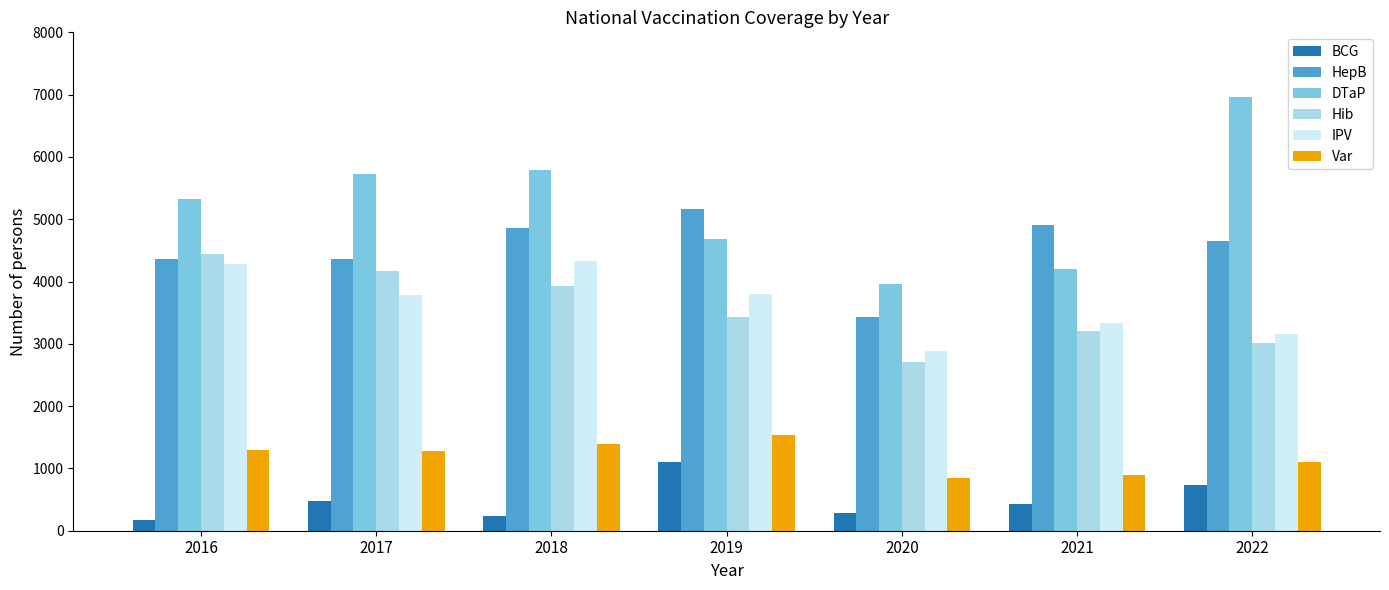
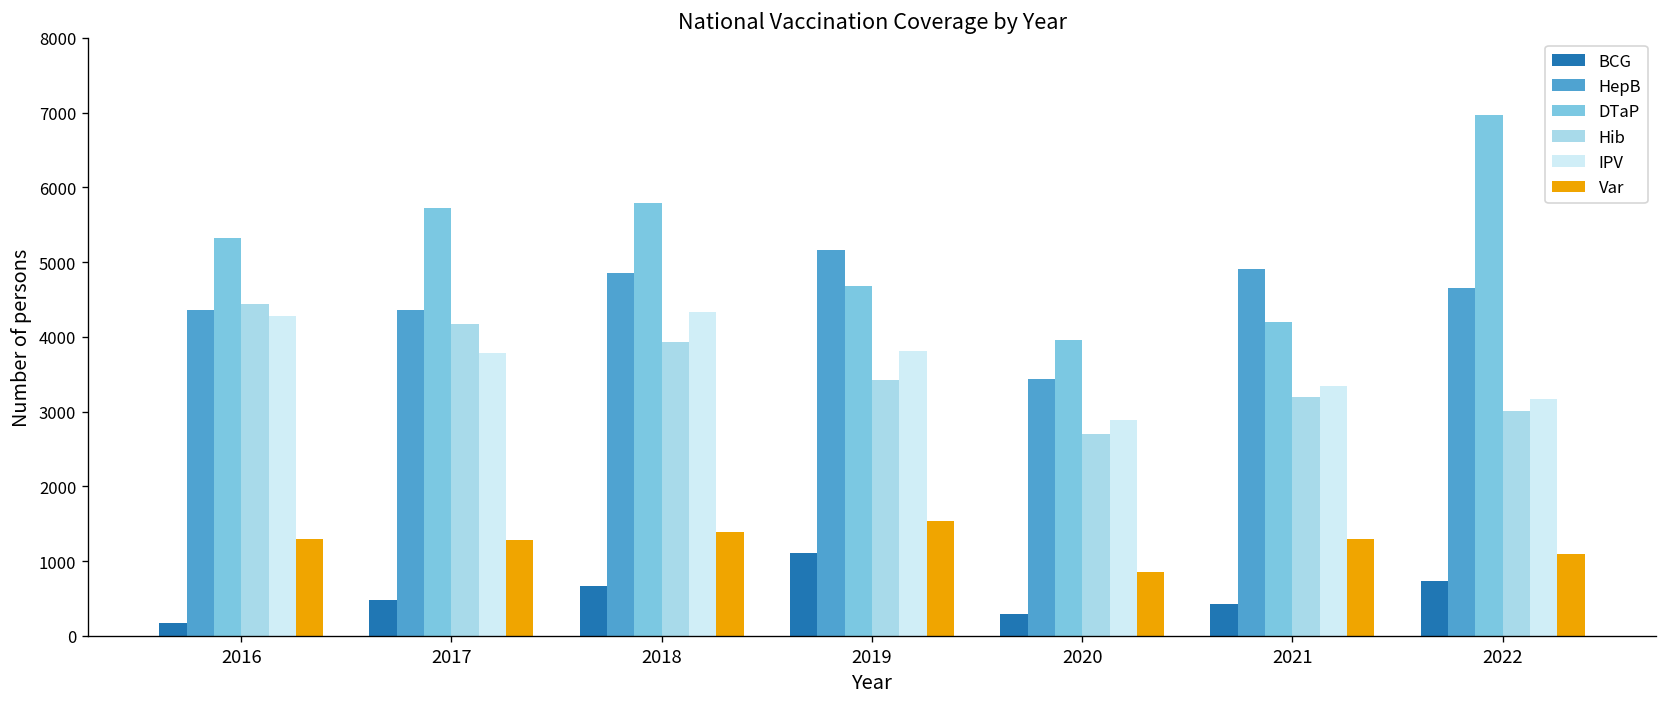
BCG, 2018: 200 -> 700
Var, 2021: 900 -> 1300
